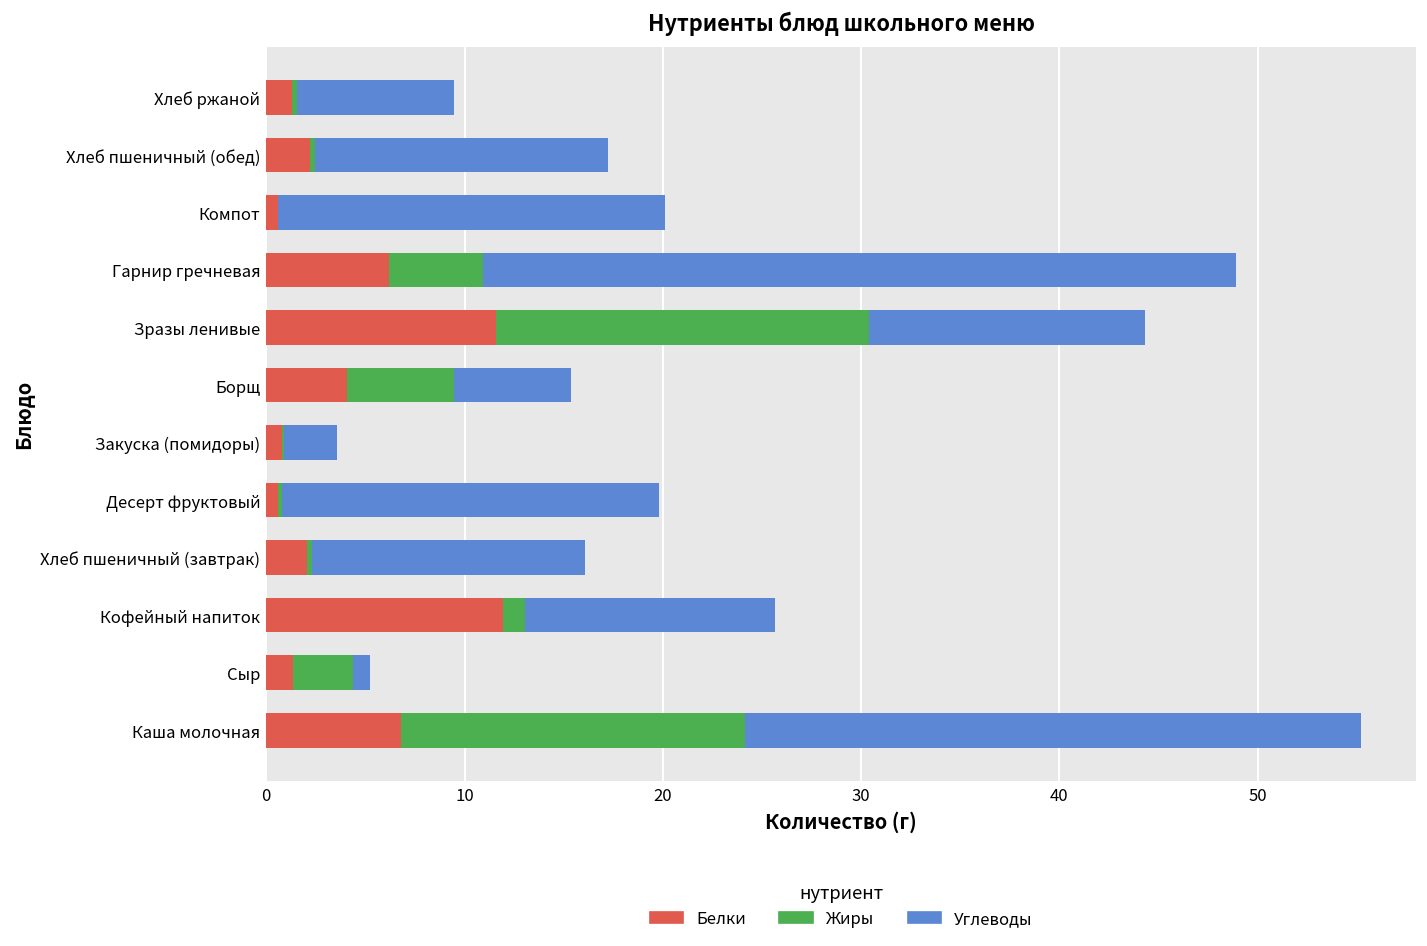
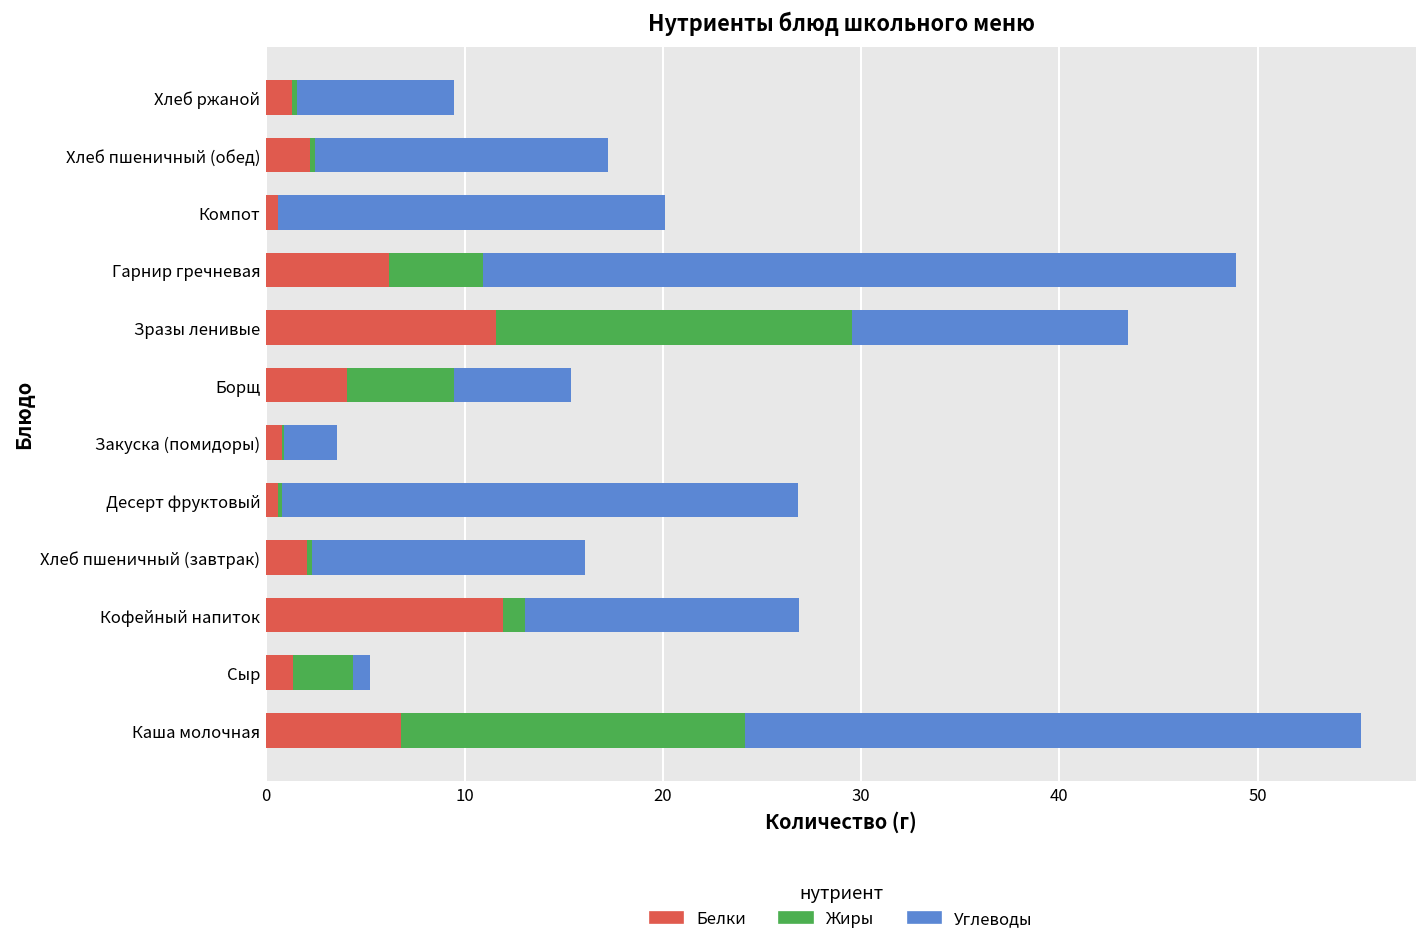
Жиры, Зразы ленивые: 18.8 -> 17.9
Углеводы, Десерт фруктовый: 19 -> 26
Углеводы, Кофейный напиток: 12.6 -> 13.8
